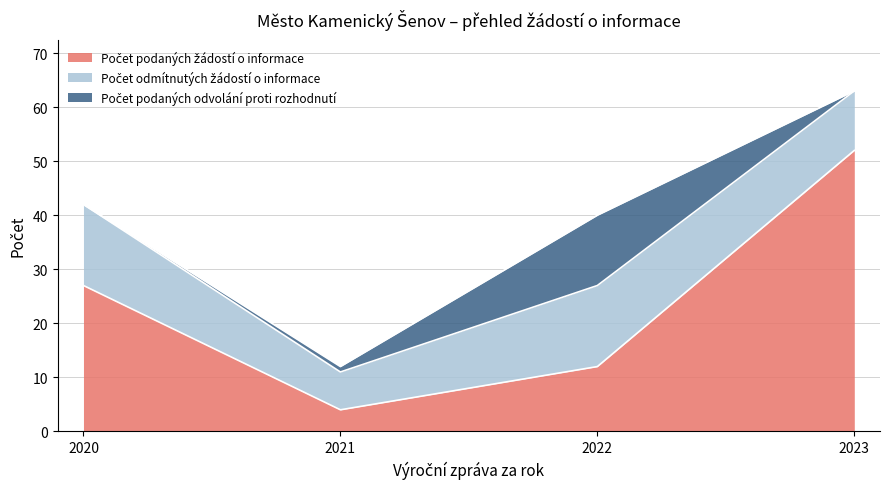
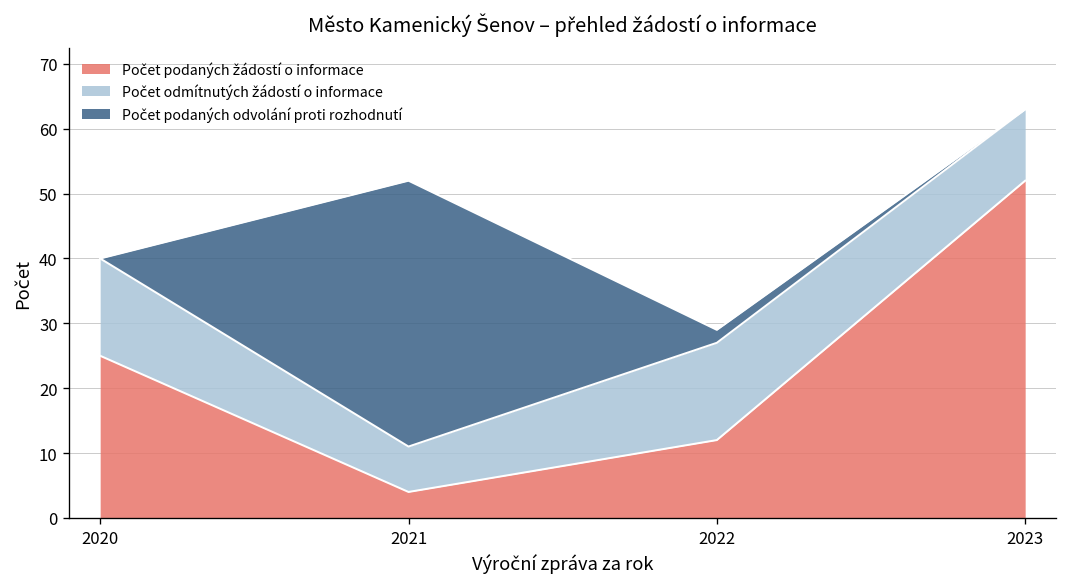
Počet podaných žádostí o informace, 2020: 27 -> 25
Počet podaných odvolání proti rozhodnutí, 2021: 1 -> 41
Počet podaných odvolání proti rozhodnutí, 2022: 13 -> 2
